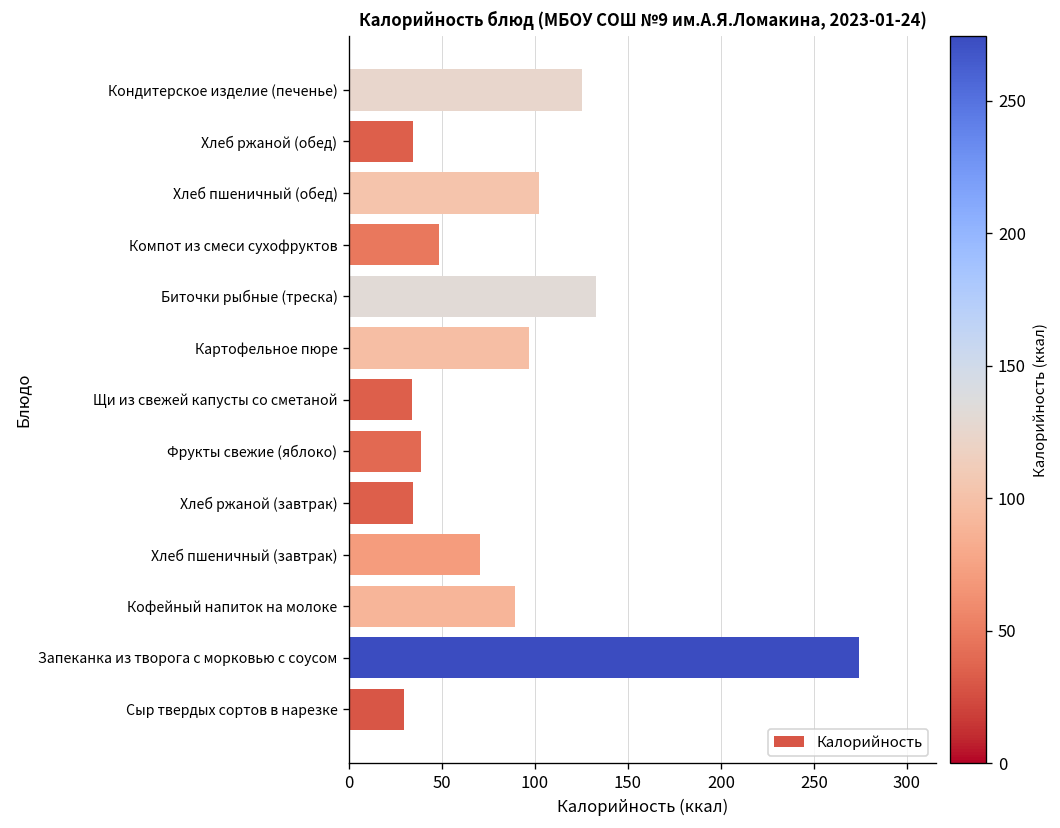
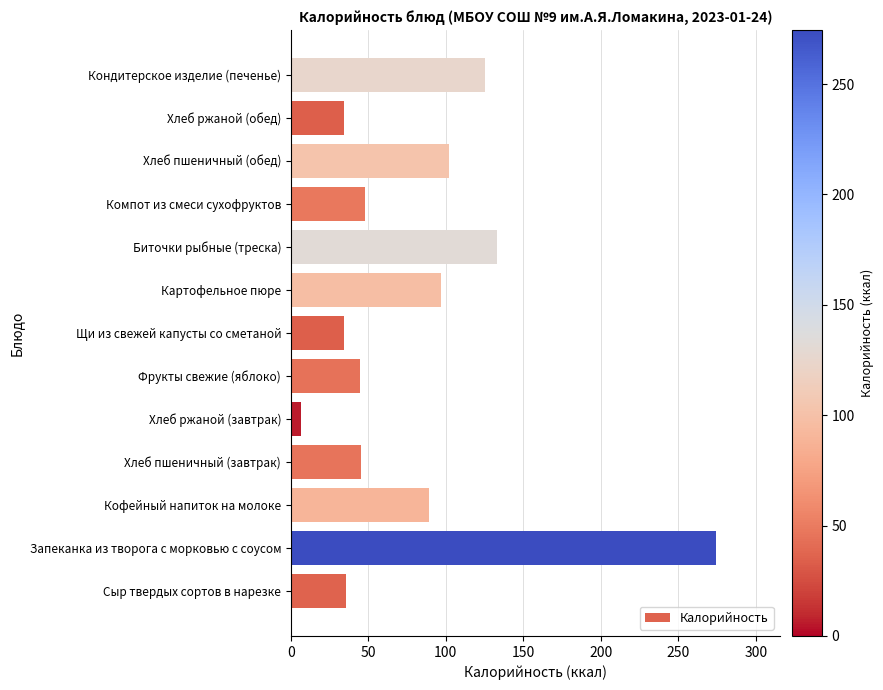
Фрукты свежие (яблоко): 39 -> 44
Хлеб ржаной (завтрак): 34 -> 6
Хлеб пшеничный (завтрак): 70 -> 45
Сыр твердых сортов в нарезке: 30 -> 36
